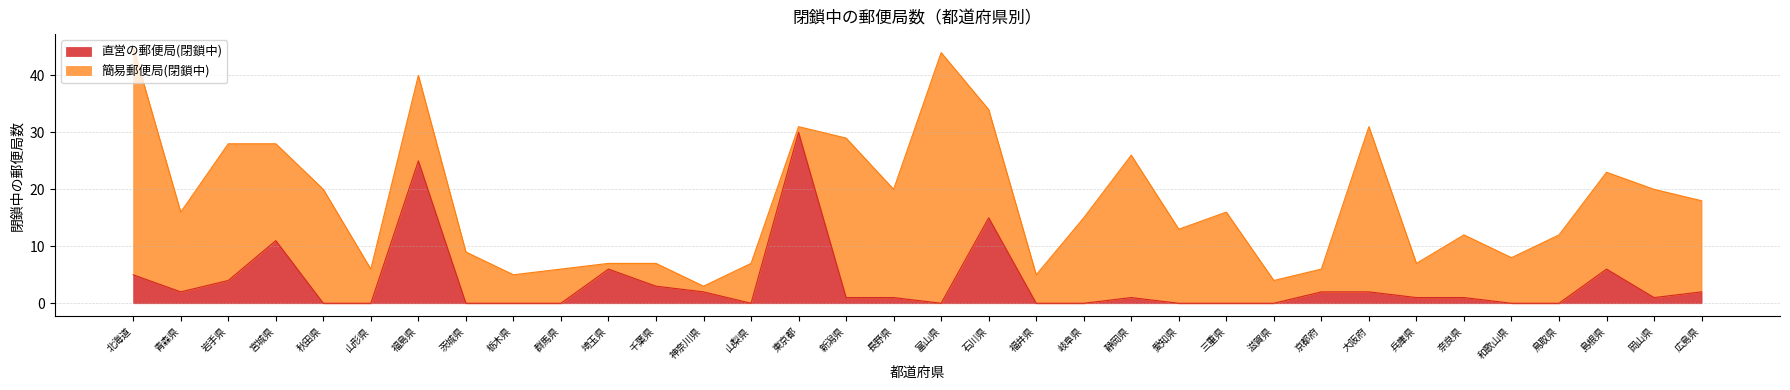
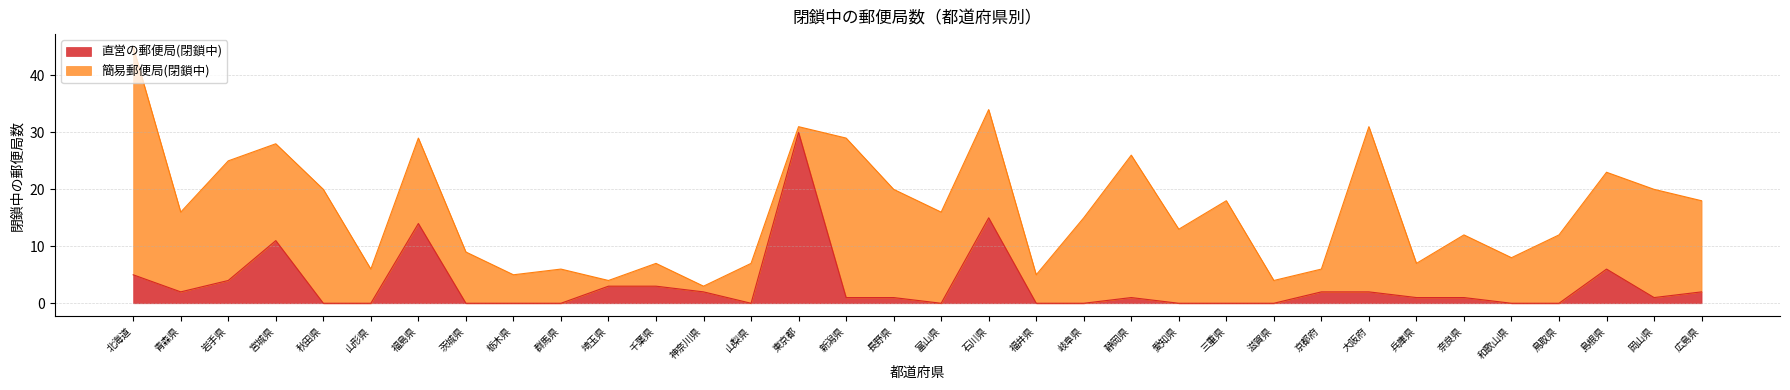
簡易郵便局(閉鎖中), 岩手県: 24 -> 21
直営の郵便局(閉鎖中), 福島県: 25 -> 14
直営の郵便局(閉鎖中), 埼玉県: 6 -> 3
簡易郵便局(閉鎖中), 富山県: 44 -> 16
簡易郵便局(閉鎖中), 三重県: 16 -> 18
